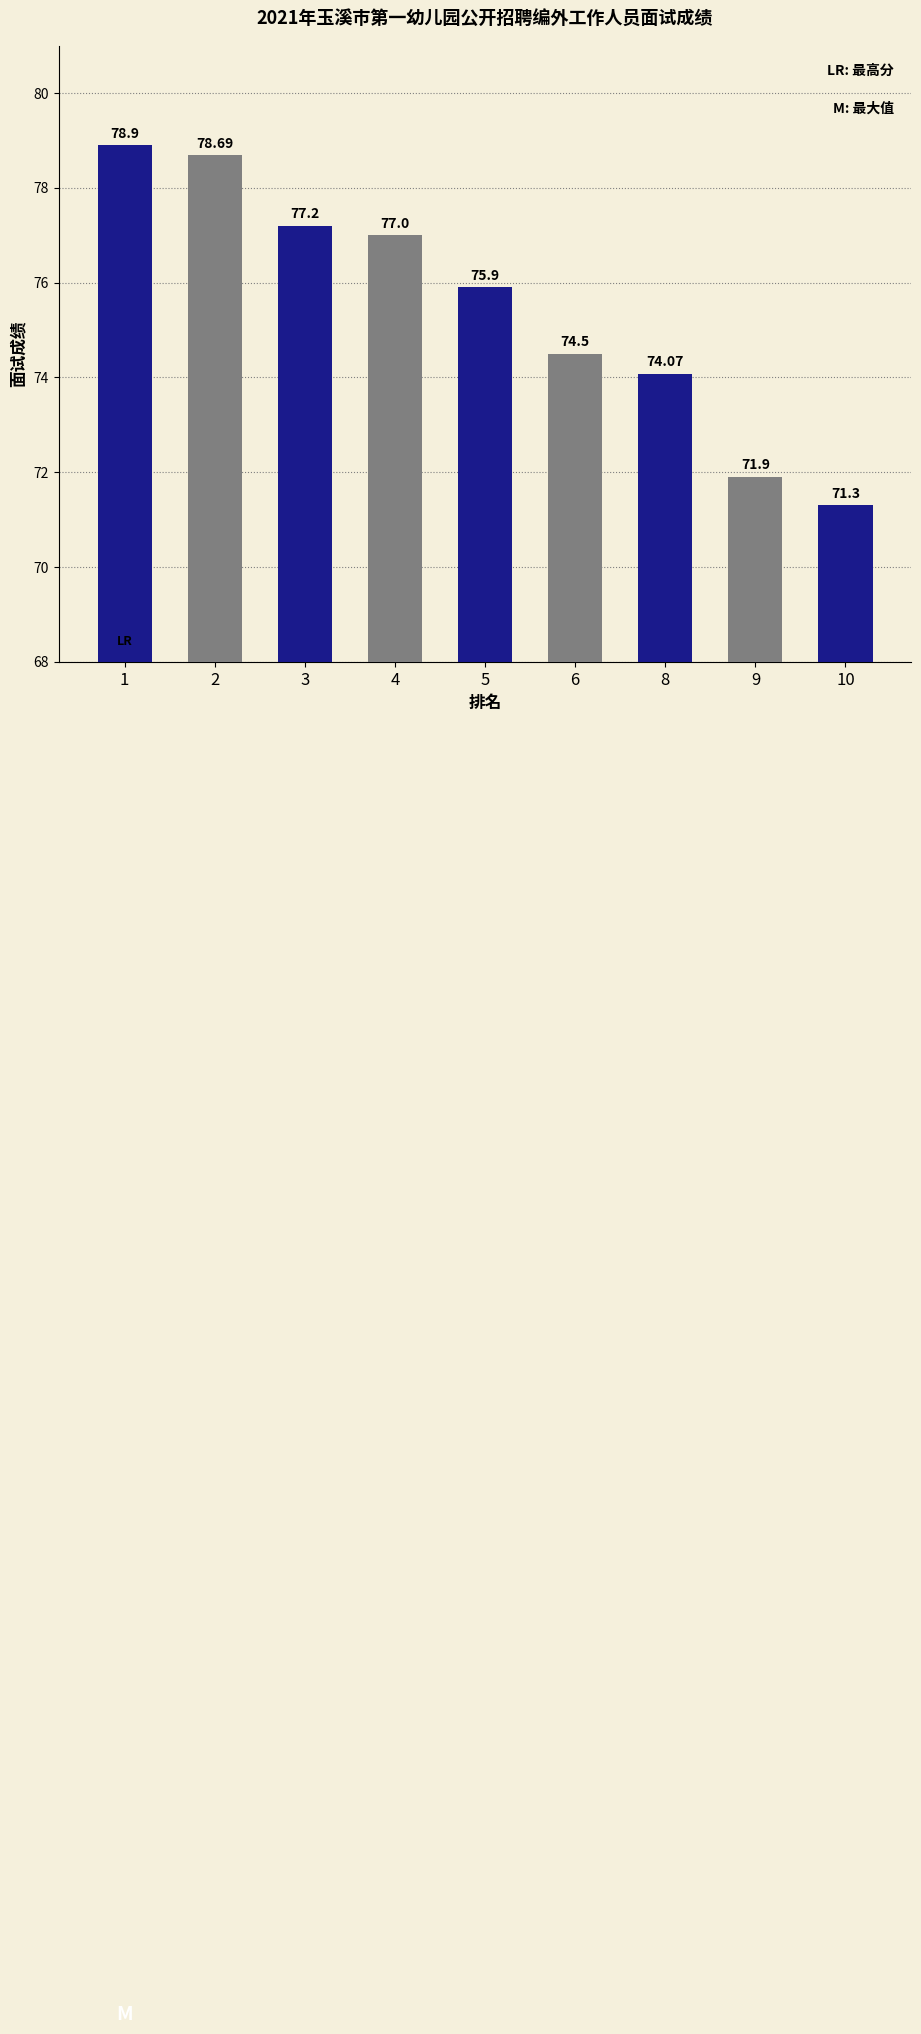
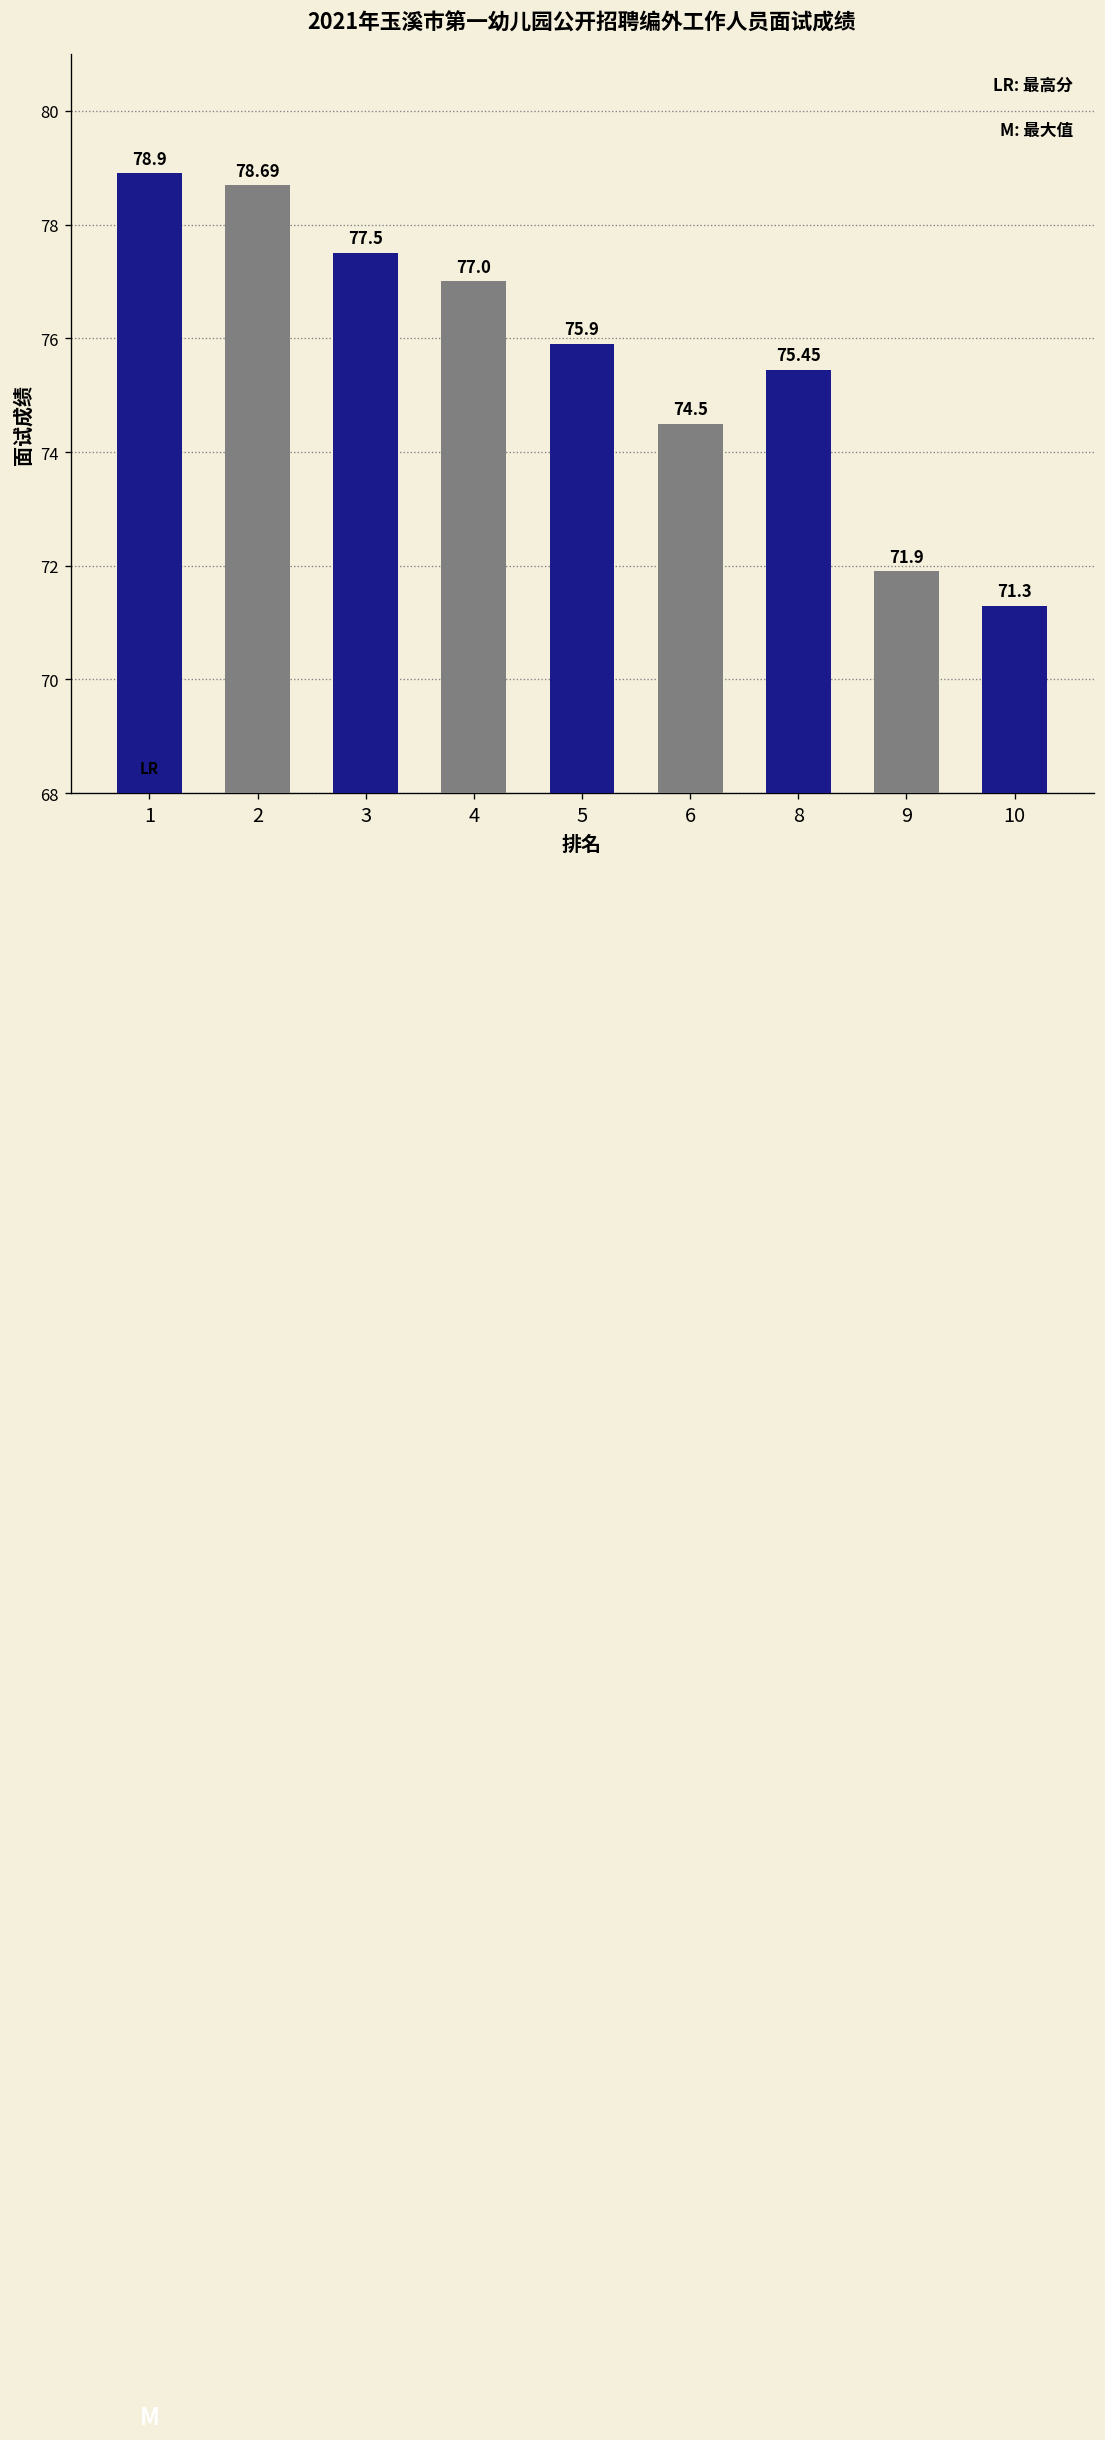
3: 77.2 -> 77.5
8: 74.07 -> 75.45
